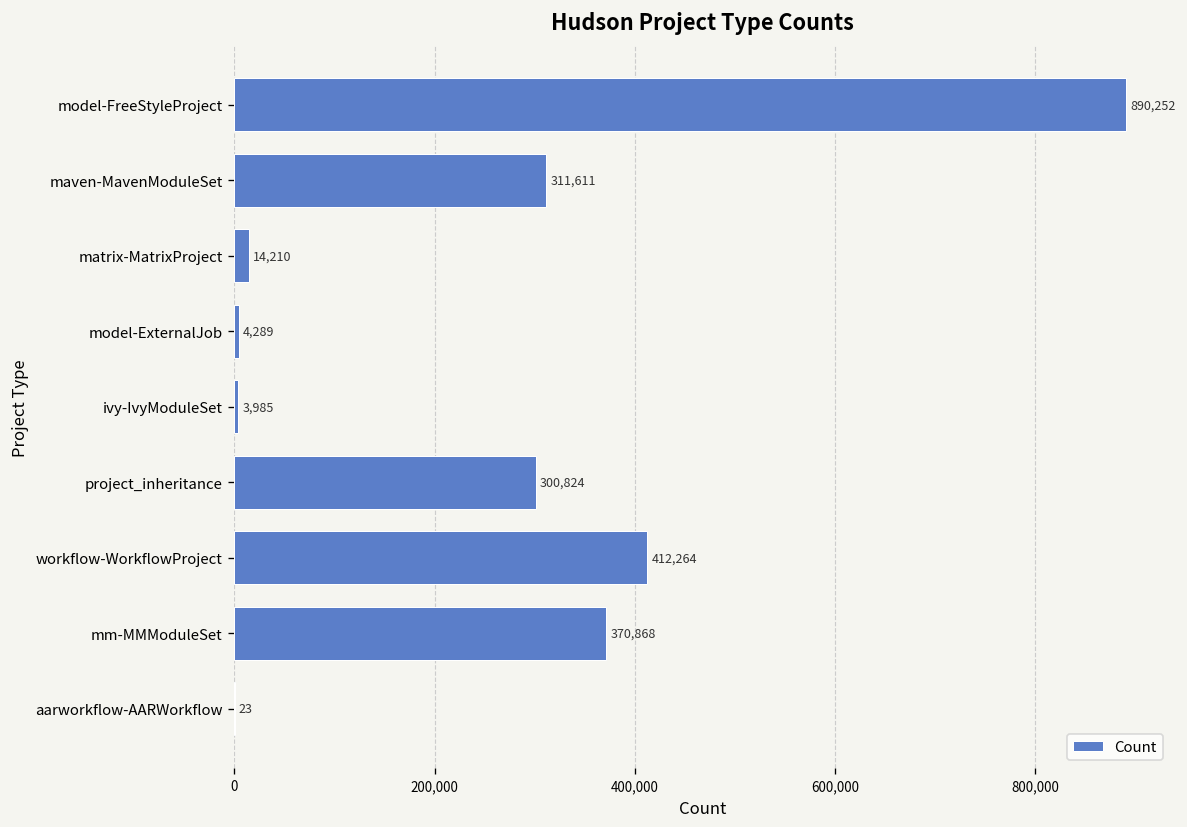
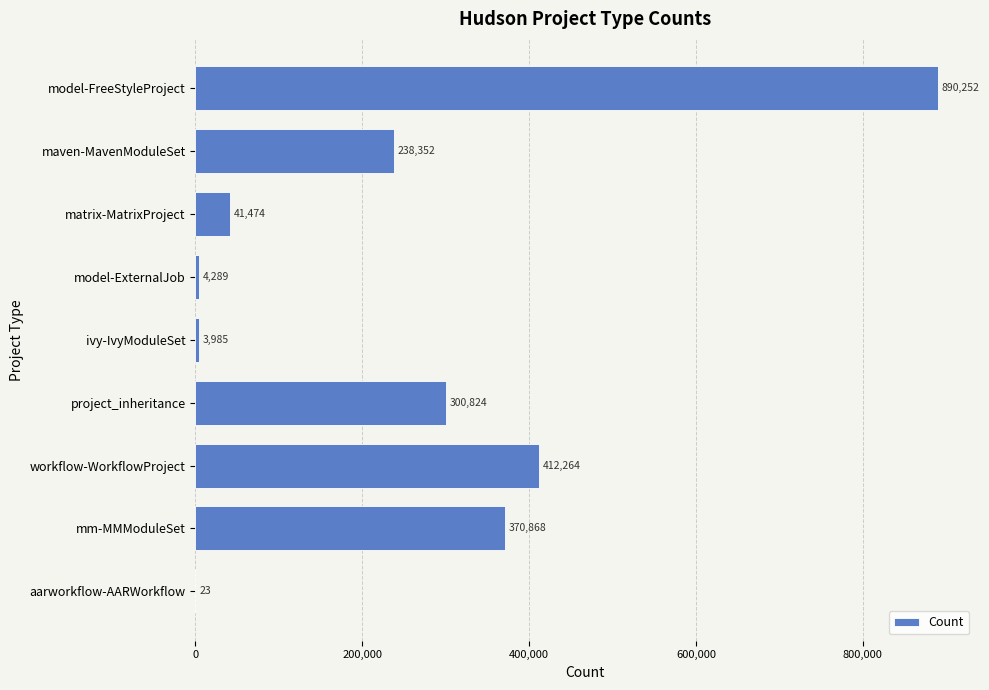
maven-MavenModuleSet: 311,611 -> 238,352
matrix-MatrixProject: 14,210 -> 41,474
